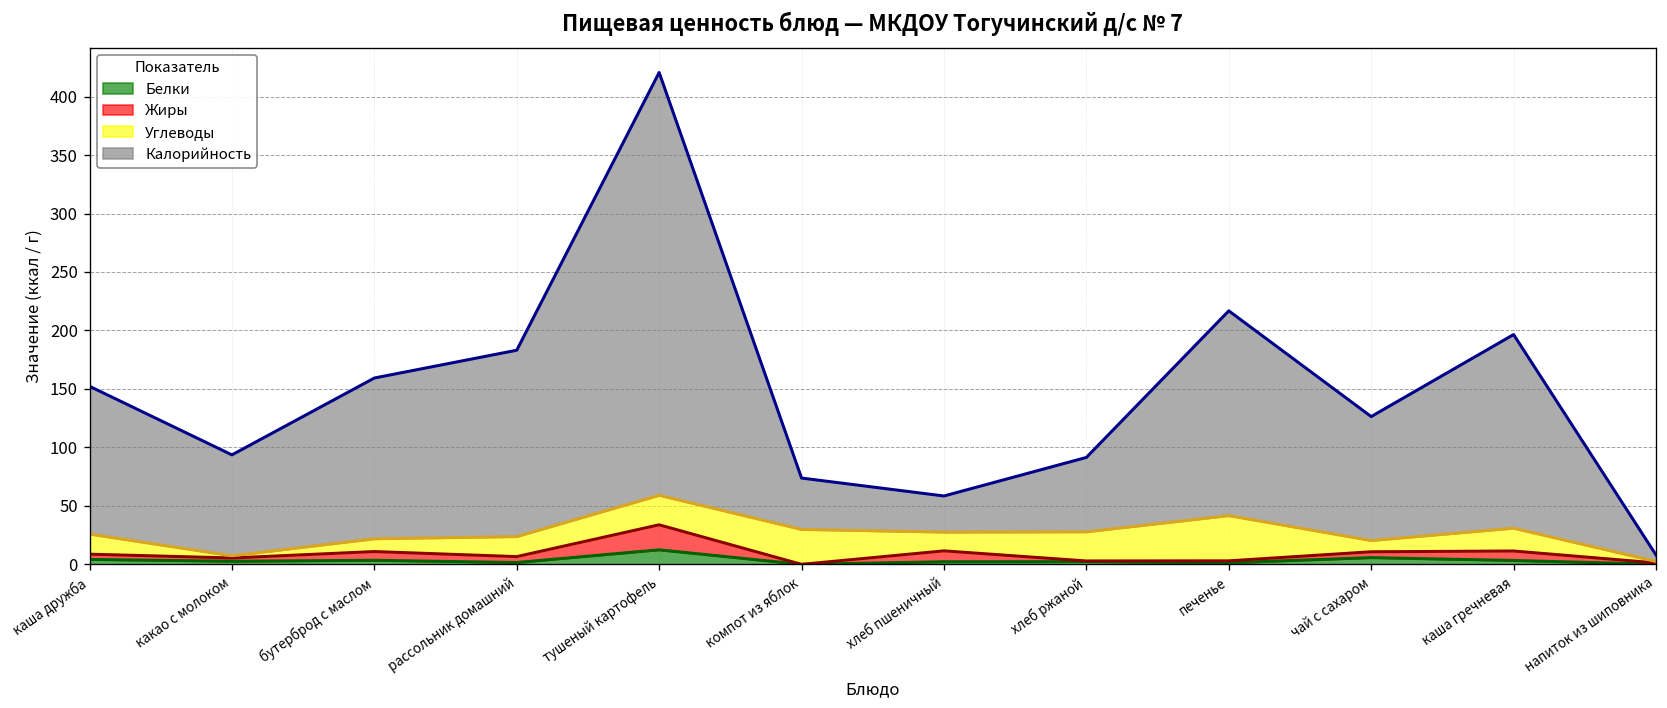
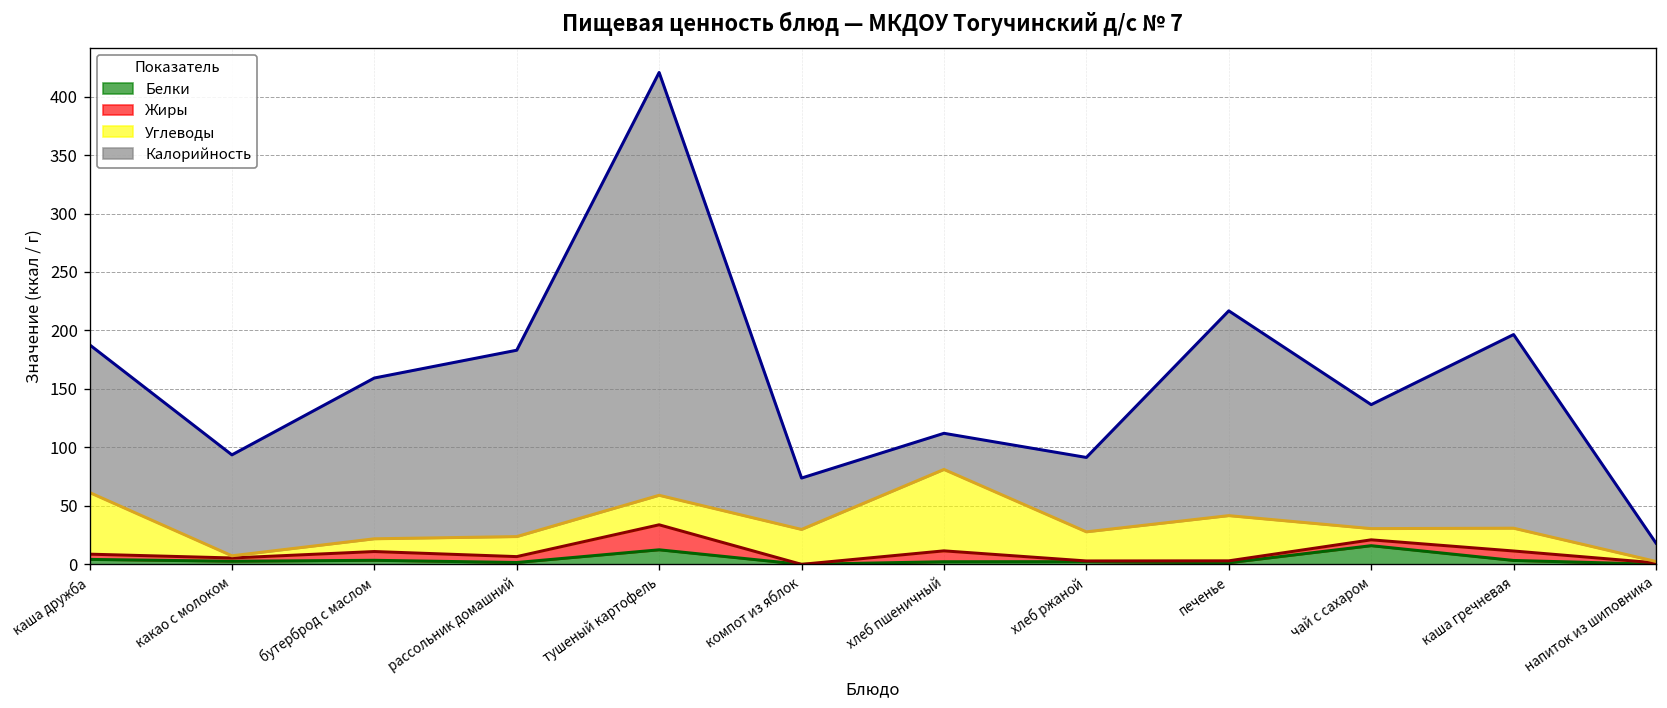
Углеводы, каша дружба: 20 -> 50
Углеводы, хлеб пшеничный: 20 -> 70
Белки, чай с сахаром: 10 -> 20
Калорийность, напиток из шиповника: 10 -> 20
